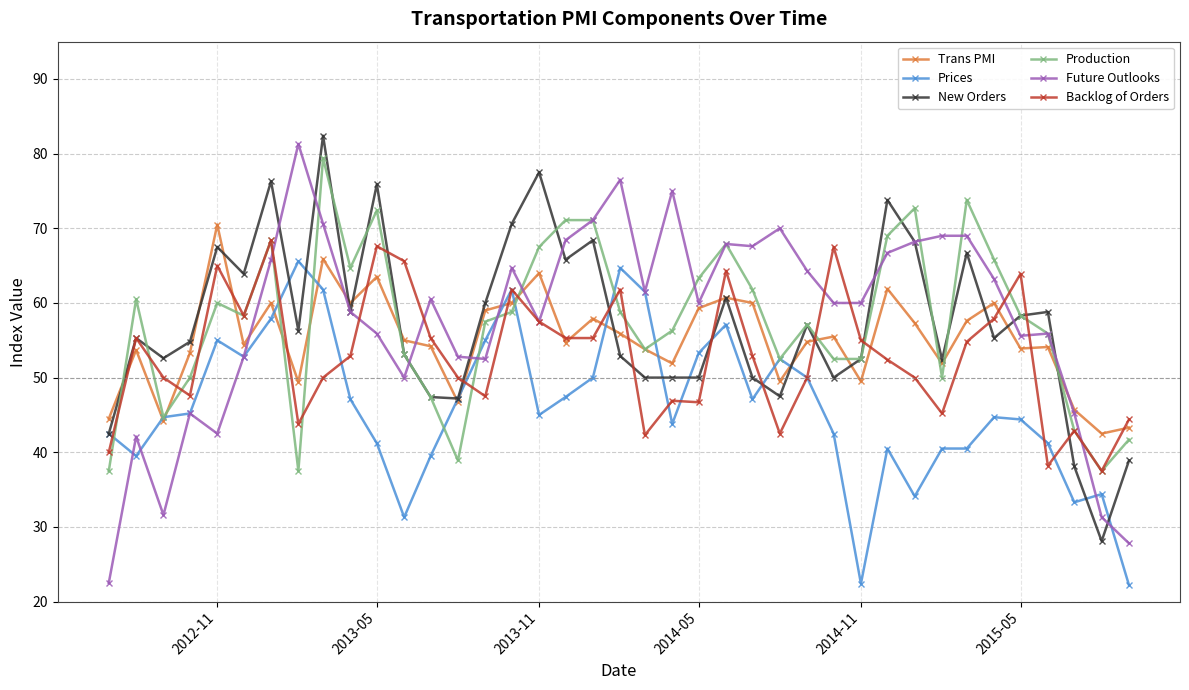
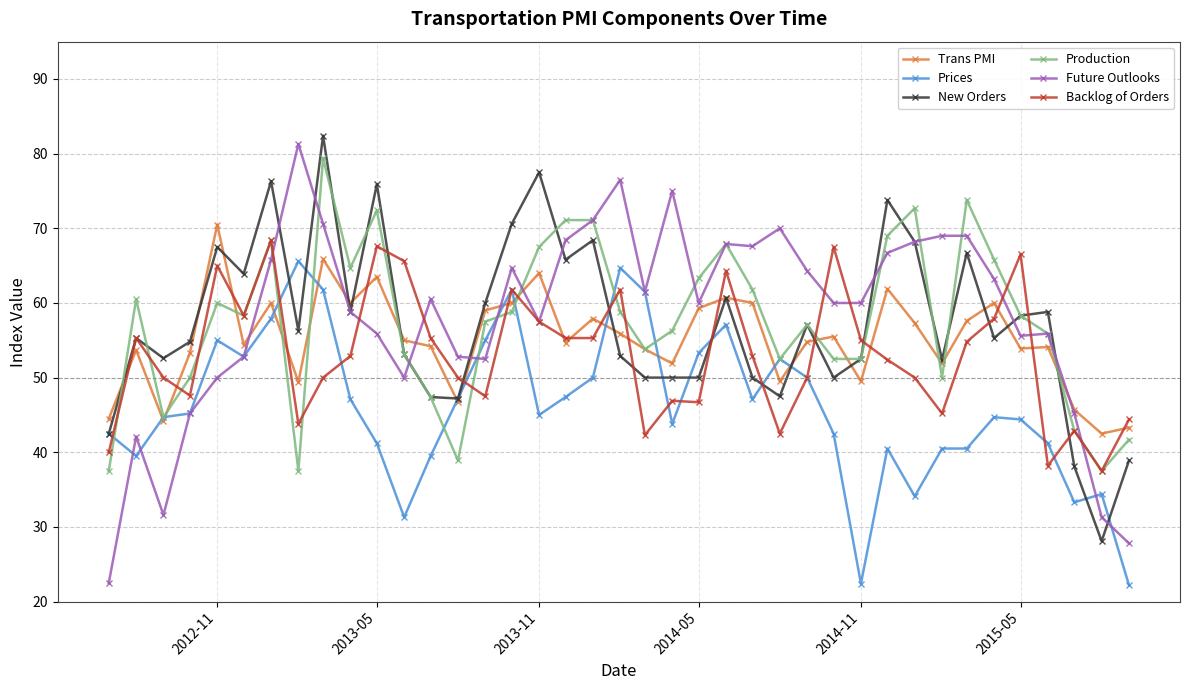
Future Outlooks, 2012-11: 43 -> 50
Backlog of Orders, 2015-05: 64 -> 67
